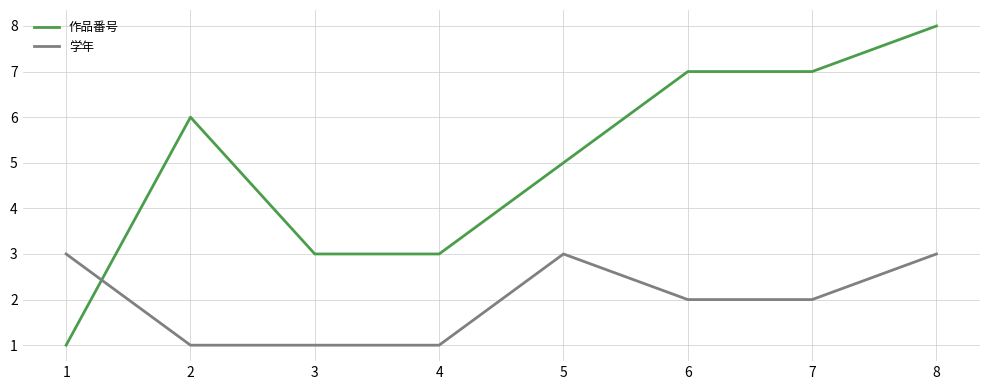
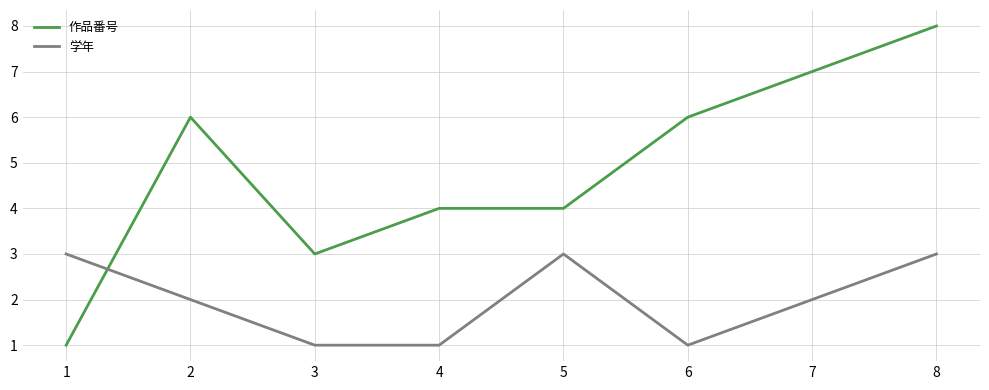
学年, 2: 1 -> 2
作品番号, 4: 3 -> 4
作品番号, 5: 5 -> 4
作品番号, 6: 7 -> 6
学年, 6: 2 -> 1
